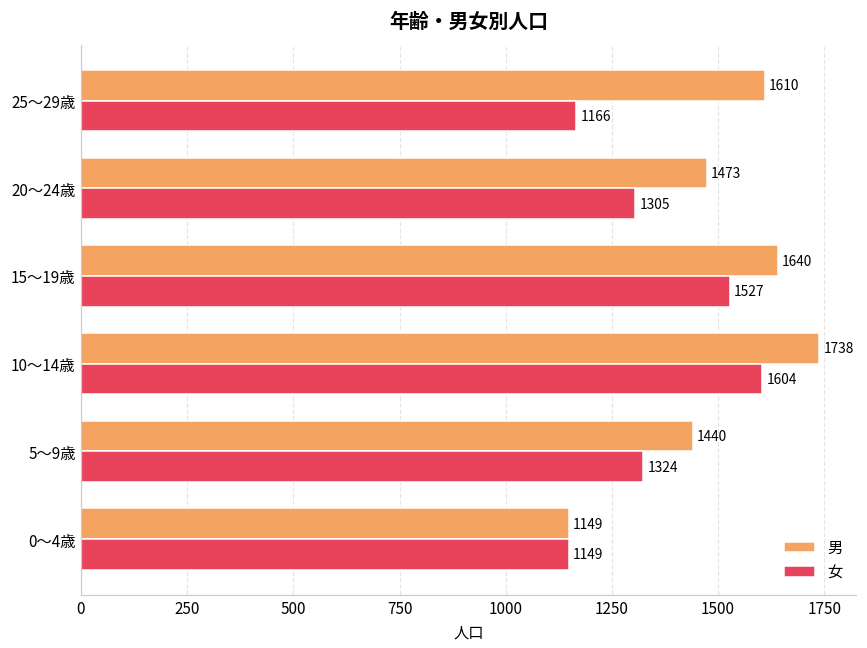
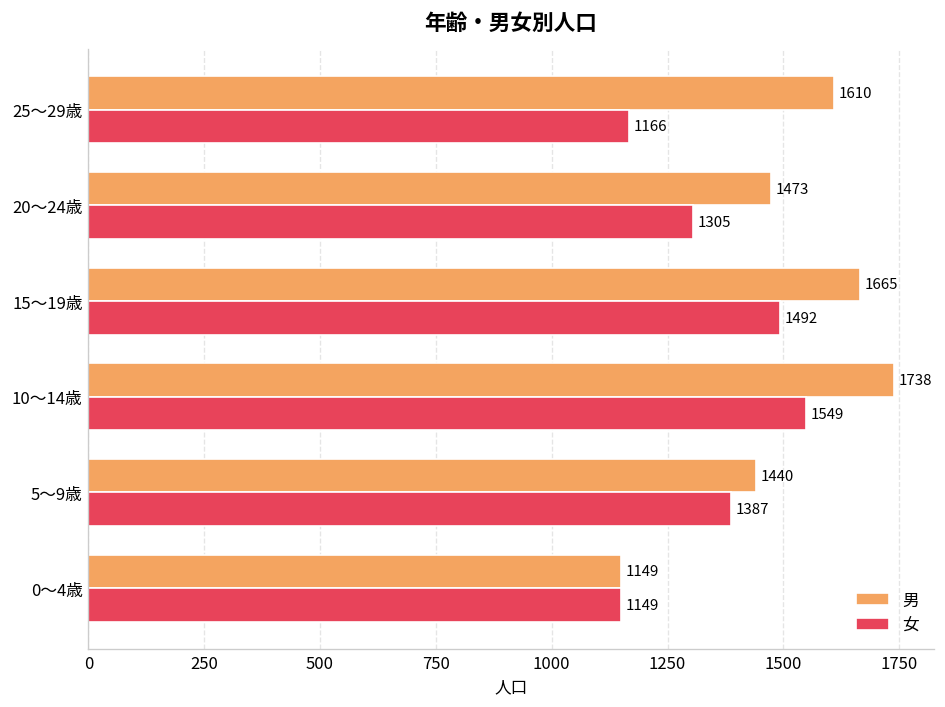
男, 15～19歳: 1640 -> 1665
女, 15～19歳: 1527 -> 1492
女, 10～14歳: 1604 -> 1549
女, 5～9歳: 1324 -> 1387
